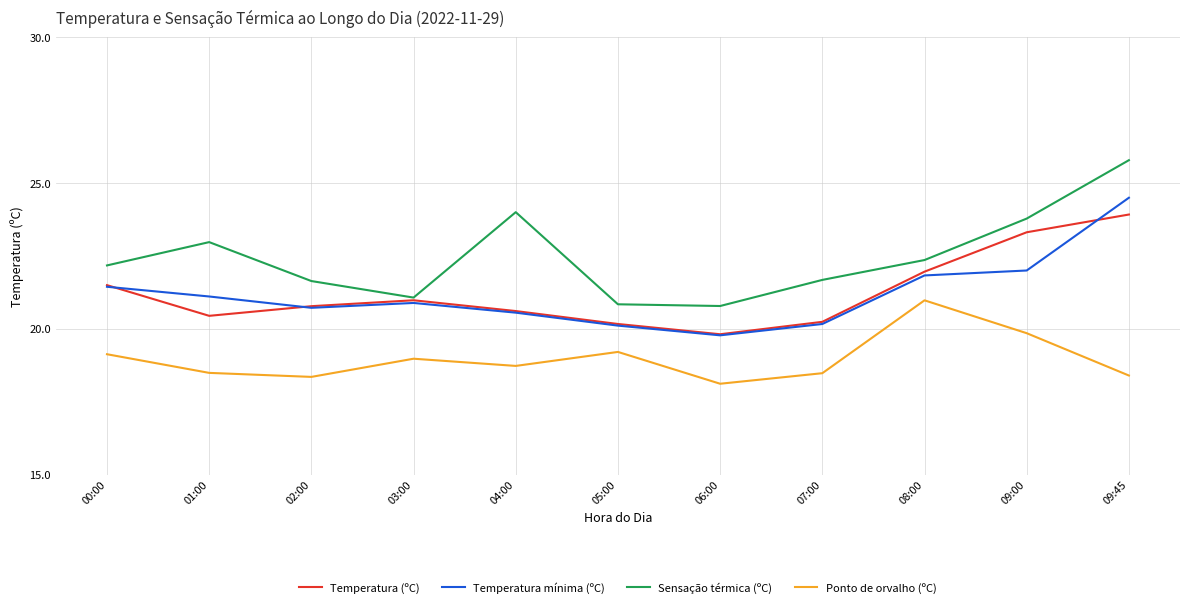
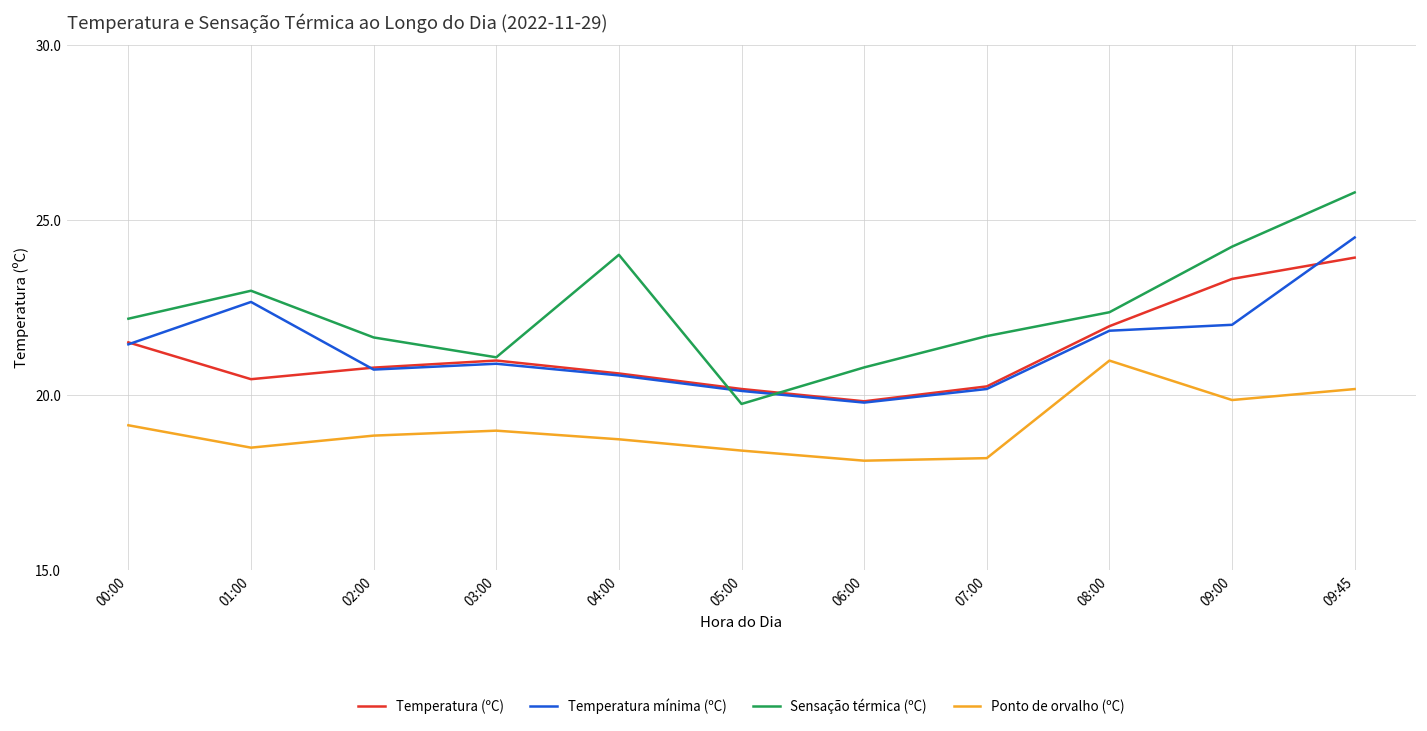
Temperatura mínima (ºC), 01:00: 21.1 -> 22.7
Ponto de orvalho (ºC), 02:00: 18.4 -> 18.8
Sensação térmica (ºC), 05:00: 20.8 -> 19.7
Ponto de orvalho (ºC), 05:00: 19.2 -> 18.4
Ponto de orvalho (ºC), 07:00: 18.5 -> 18.2
Sensação térmica (ºC), 09:00: 23.8 -> 24.2
Ponto de orvalho (ºC), 09:45: 18.4 -> 20.2
